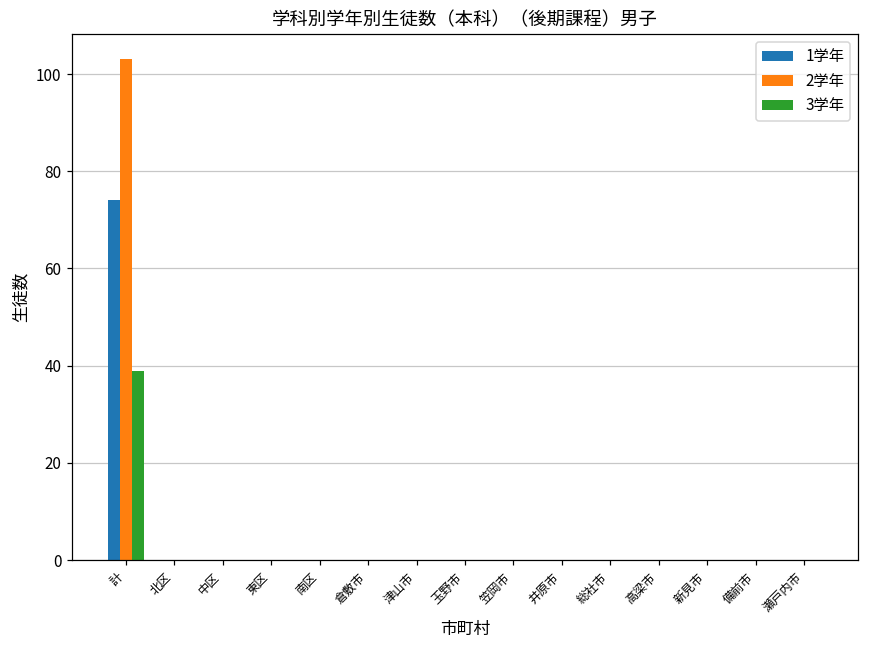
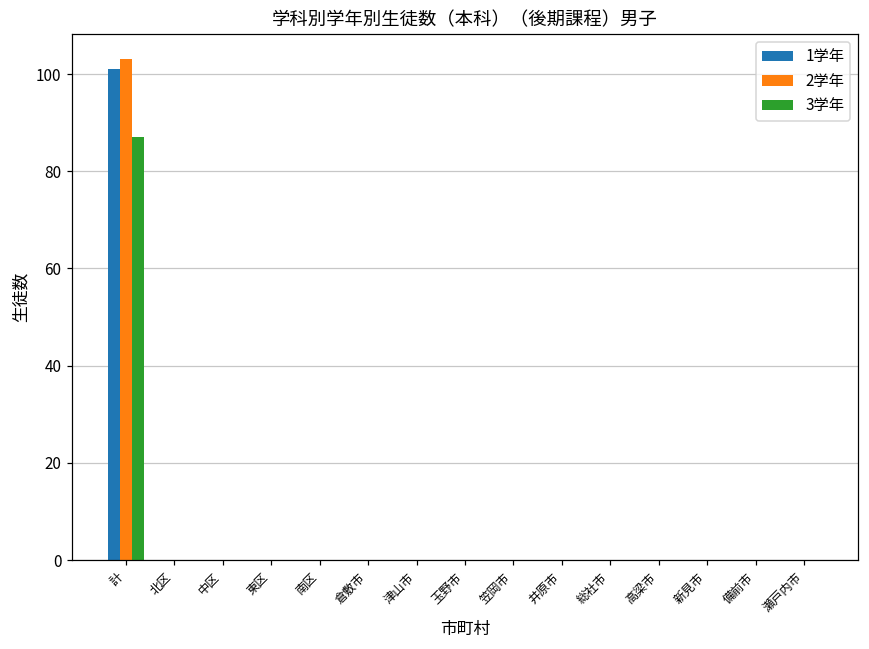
1学年, 計: 74 -> 101
3学年, 計: 39 -> 87
